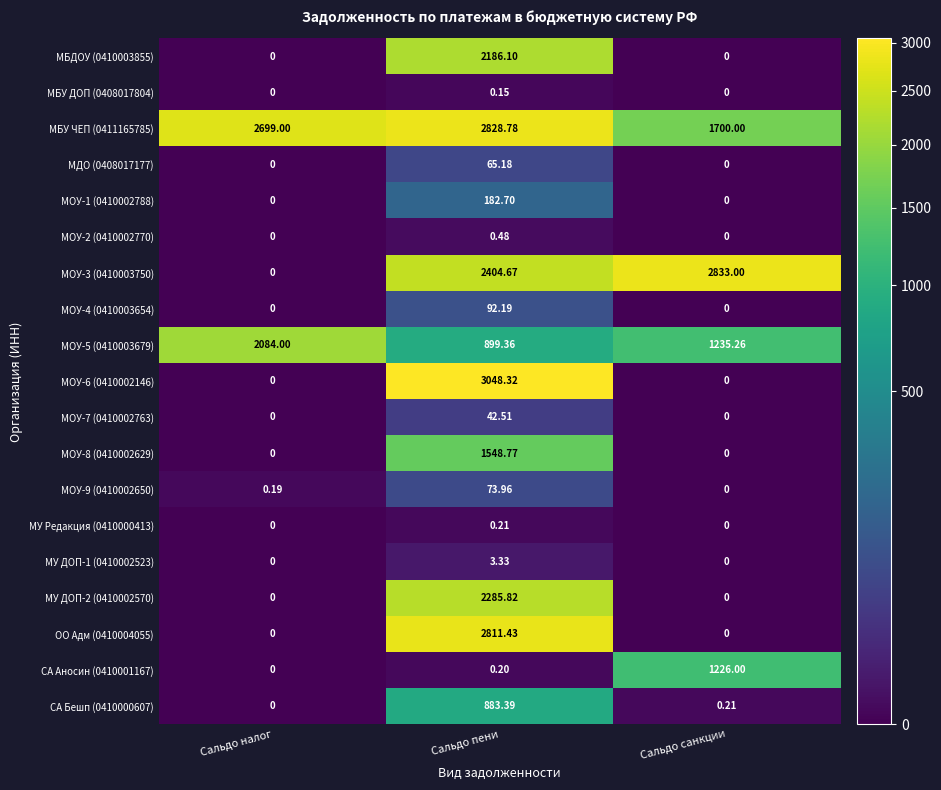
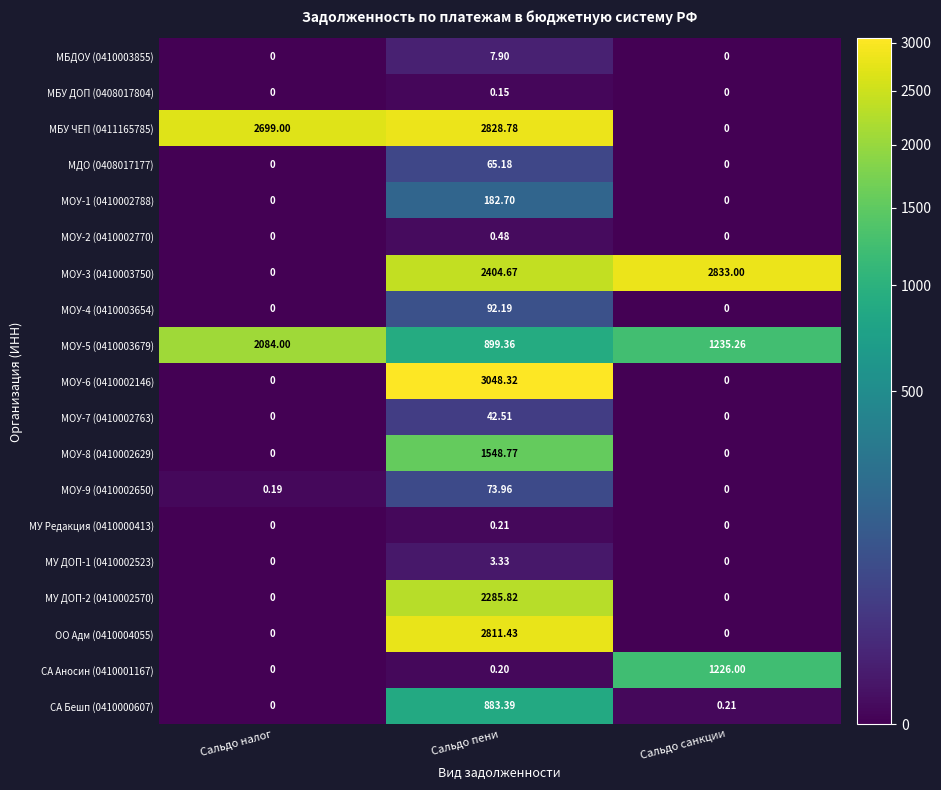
МБДОУ (0410003855), Сальдо пени: 2186.10 -> 7.90
МБУ ЧЕП (0411165785), Сальдо санкции: 1700.00 -> 0
